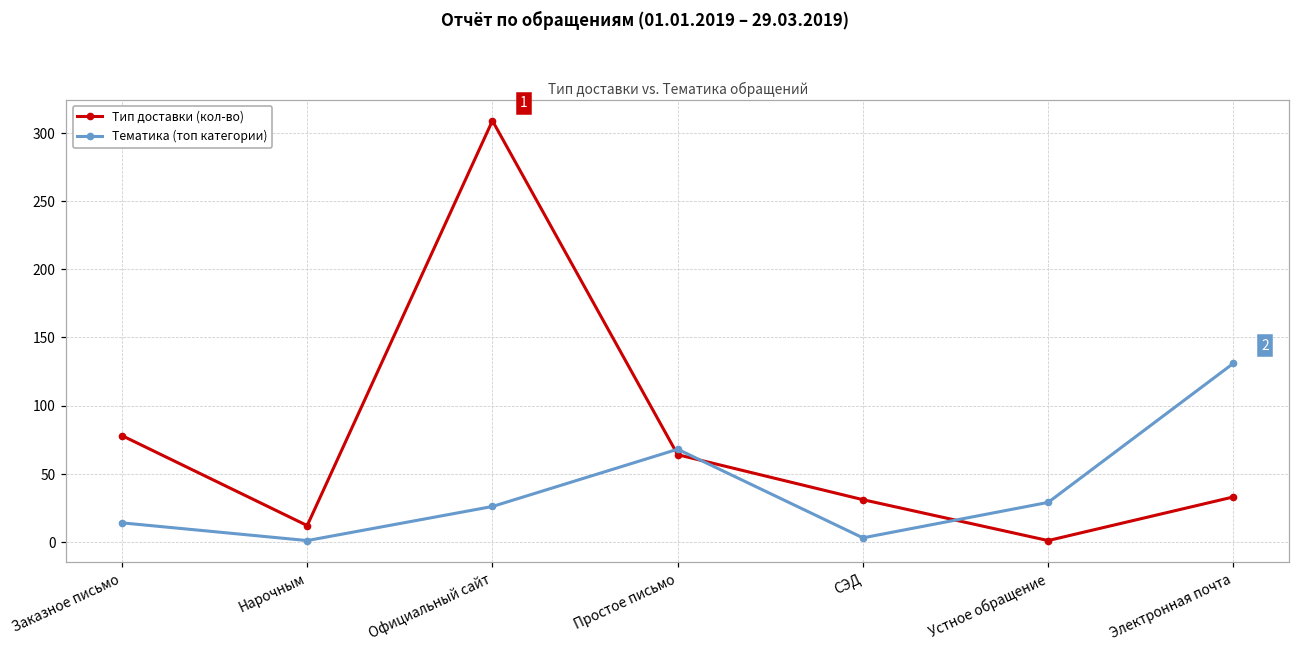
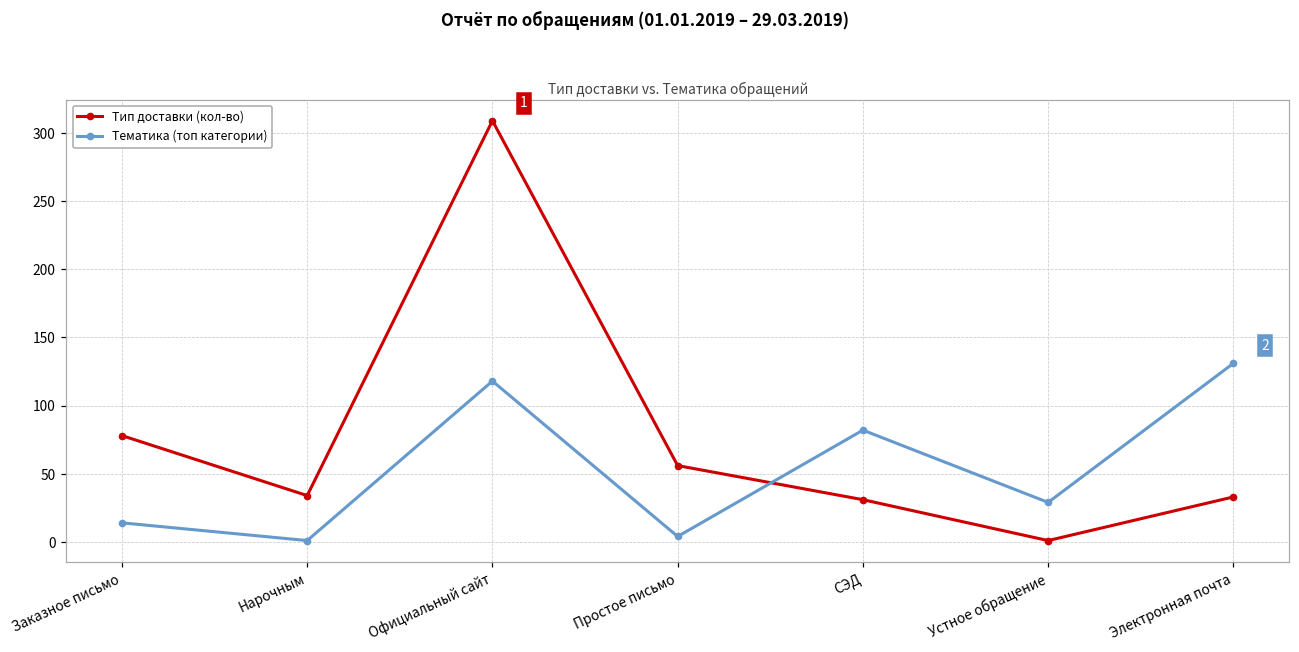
Тип доставки (кол-во), Нарочным: 12 -> 34
Тематика (топ категории), Официальный сайт: 26 -> 118
Тип доставки (кол-во), Простое письмо: 64 -> 56
Тематика (топ категории), Простое письмо: 68 -> 4
Тематика (топ категории), СЭД: 3 -> 82
